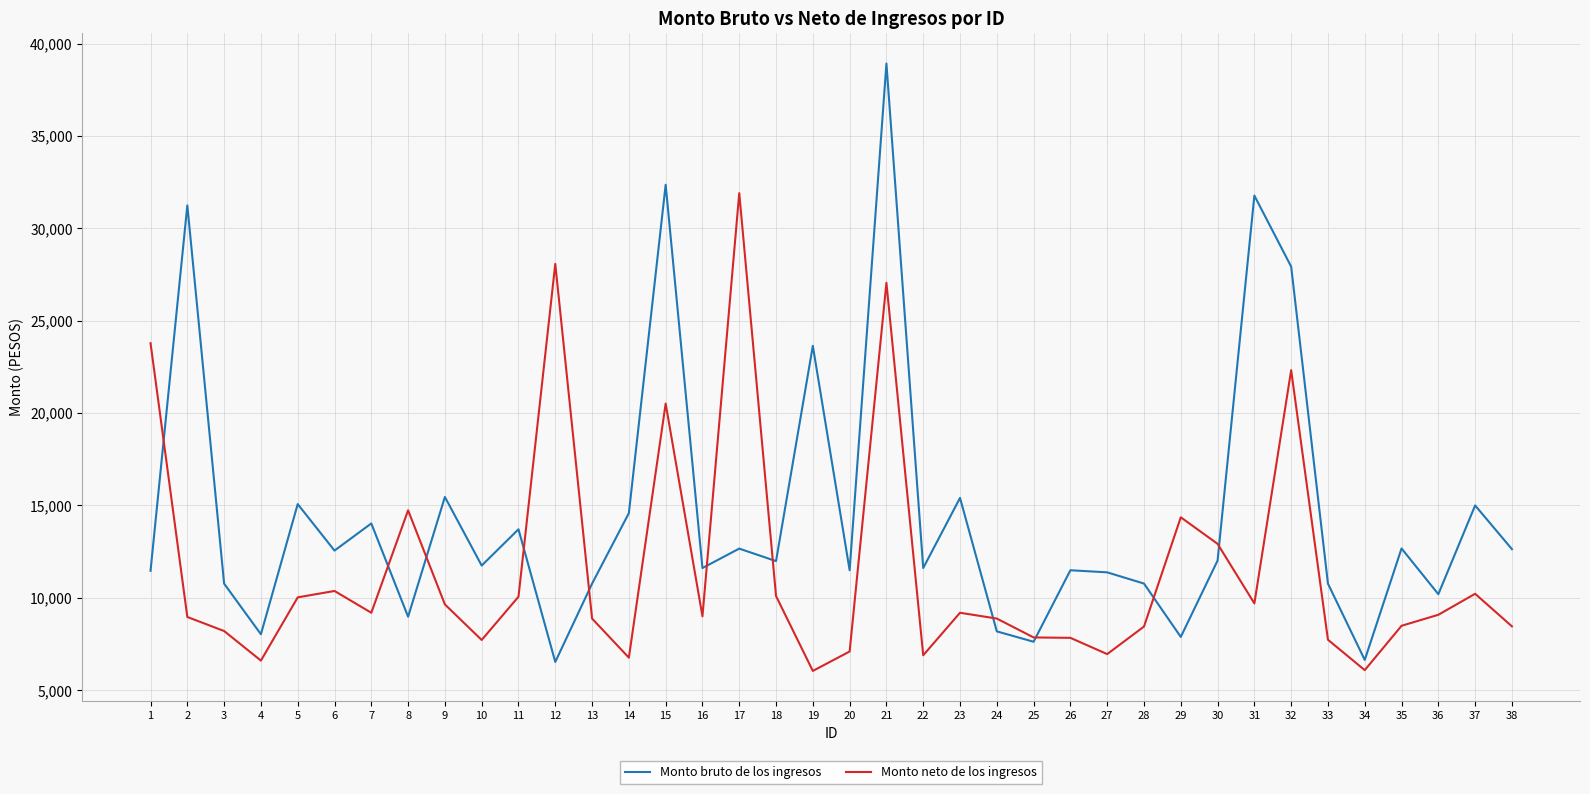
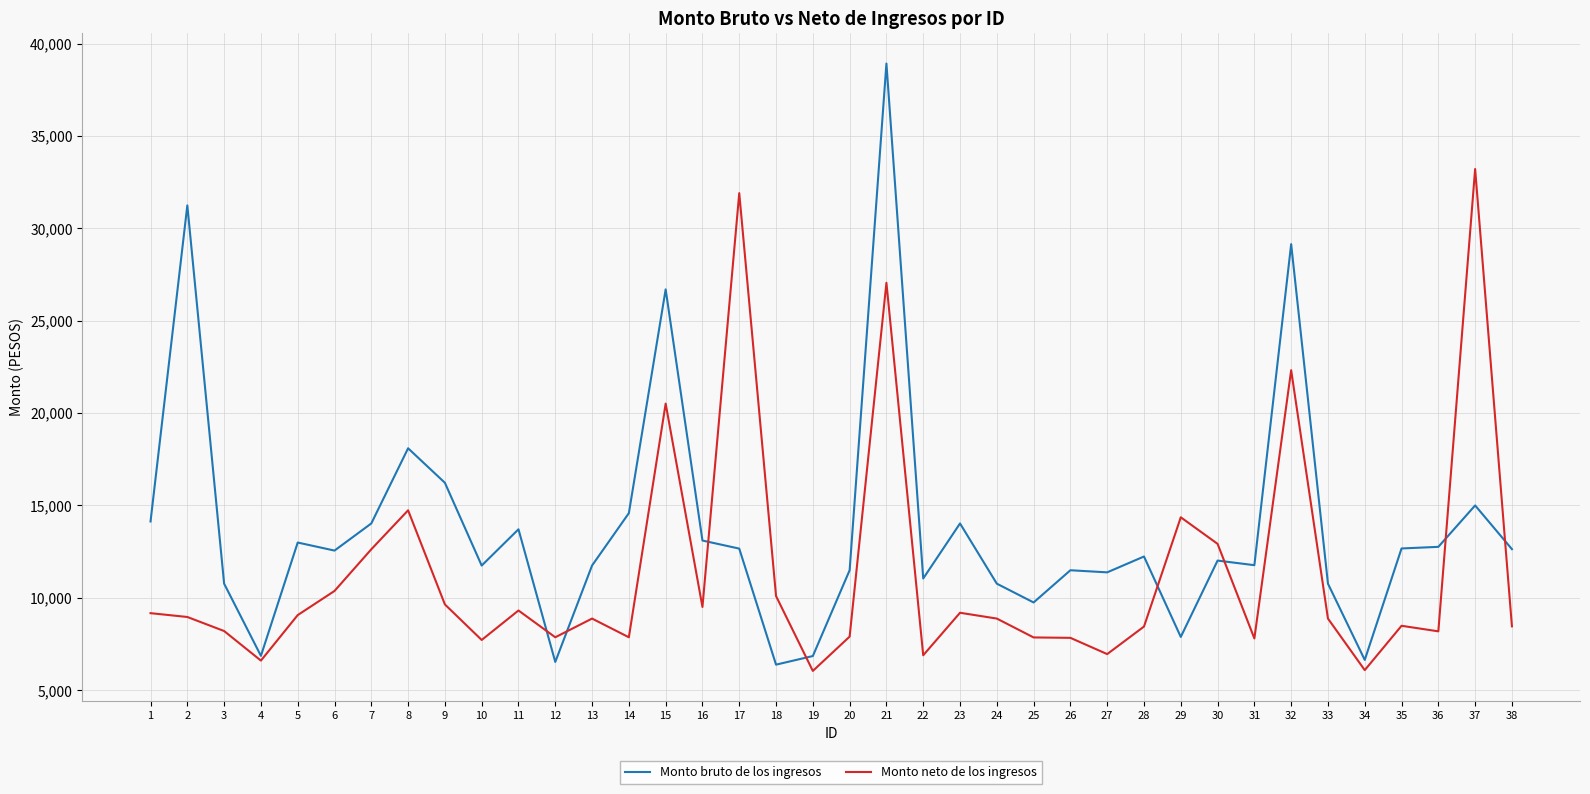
Monto bruto de los ingresos, 1: 11,500 -> 14,100
Monto neto de los ingresos, 1: 23,800 -> 9,200
Monto bruto de los ingresos, 4: 8,000 -> 6,900
Monto bruto de los ingresos, 5: 15,100 -> 13,000
Monto neto de los ingresos, 5: 10,000 -> 9,100
Monto neto de los ingresos, 7: 9,200 -> 12,600
Monto bruto de los ingresos, 8: 9,000 -> 18,100
Monto bruto de los ingresos, 9: 15,500 -> 16,200
Monto neto de los ingresos, 11: 10,100 -> 9,300
Monto neto de los ingresos, 12: 28,100 -> 7,900
Monto bruto de los ingresos, 13: 10,800 -> 11,700
Monto neto de los ingresos, 14: 6,800 -> 7,900
Monto bruto de los ingresos, 15: 32,400 -> 26,700
Monto bruto de los ingresos, 16: 11,600 -> 13,100
Monto neto de los ingresos, 16: 9,000 -> 9,500
Monto bruto de los ingresos, 18: 12,000 -> 6,400
Monto bruto de los ingresos, 19: 23,600 -> 6,800
Monto neto de los ingresos, 20: 7,100 -> 7,900
Monto bruto de los ingresos, 22: 11,600 -> 11,000
Monto bruto de los ingresos, 23: 15,400 -> 14,000
Monto bruto de los ingresos, 24: 8,200 -> 10,800
Monto bruto de los ingresos, 25: 7,600 -> 9,700
Monto bruto de los ingresos, 28: 10,800 -> 12,200
Monto bruto de los ingresos, 31: 31,800 -> 11,800
Monto neto de los ingresos, 31: 9,700 -> 7,800
Monto bruto de los ingresos, 32: 27,900 -> 29,100
Monto neto de los ingresos, 33: 7,700 -> 8,900
Monto bruto de los ingresos, 36: 10,200 -> 12,800
Monto neto de los ingresos, 36: 9,100 -> 8,200
Monto neto de los ingresos, 37: 10,200 -> 33,200
